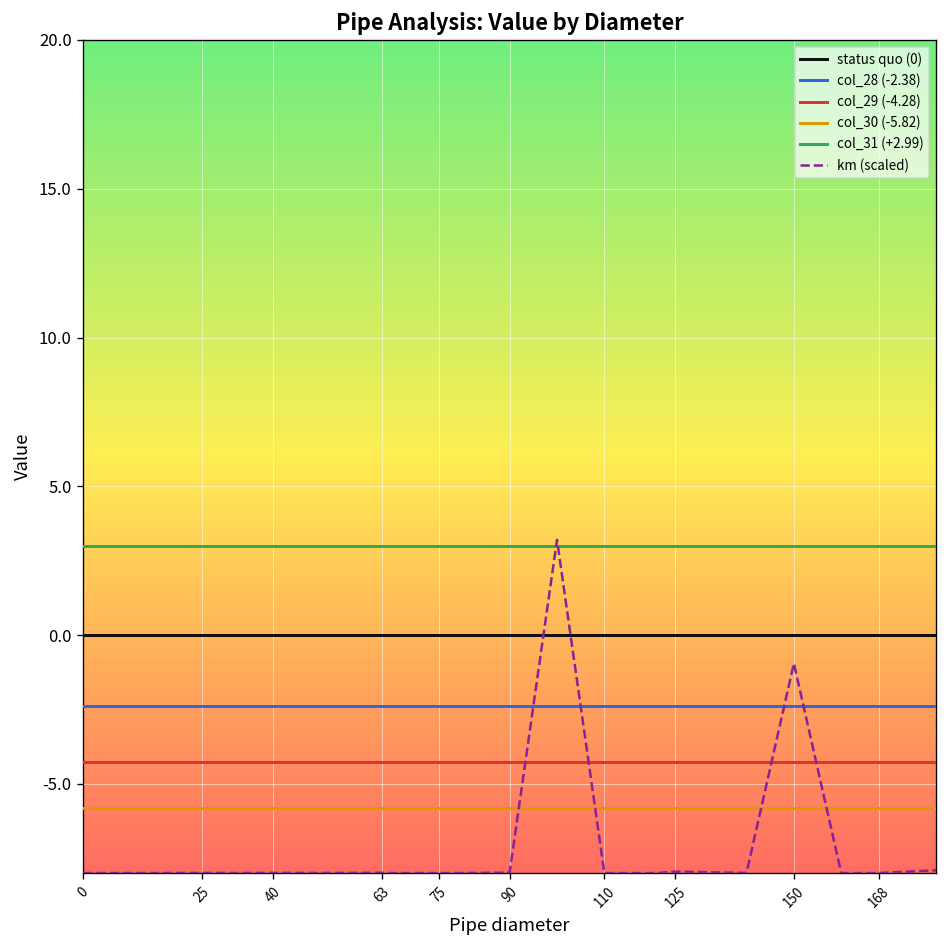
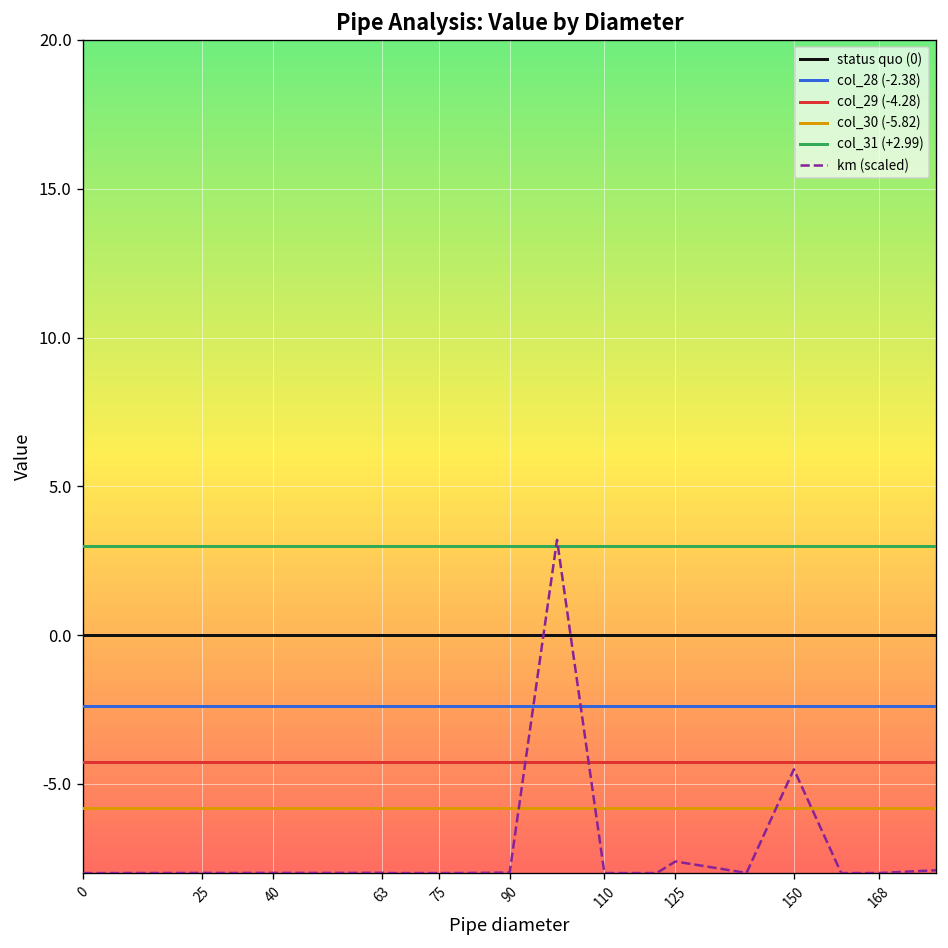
km (scaled), 125: -8.0 -> -7.6
km (scaled), 150: -1.0 -> -4.5
